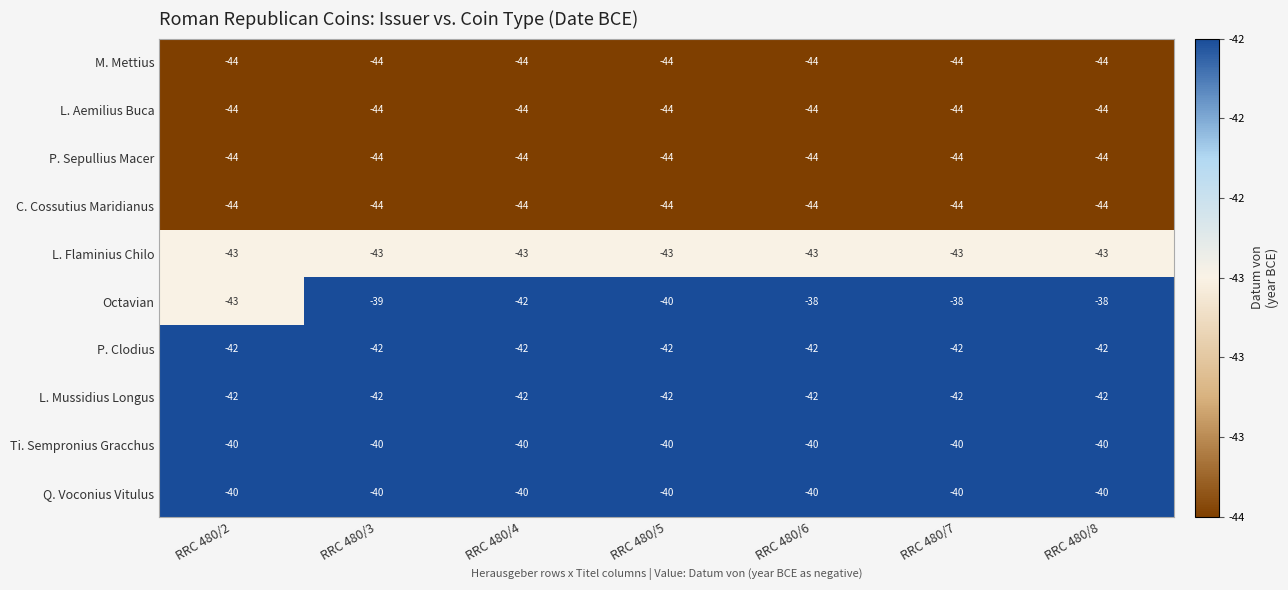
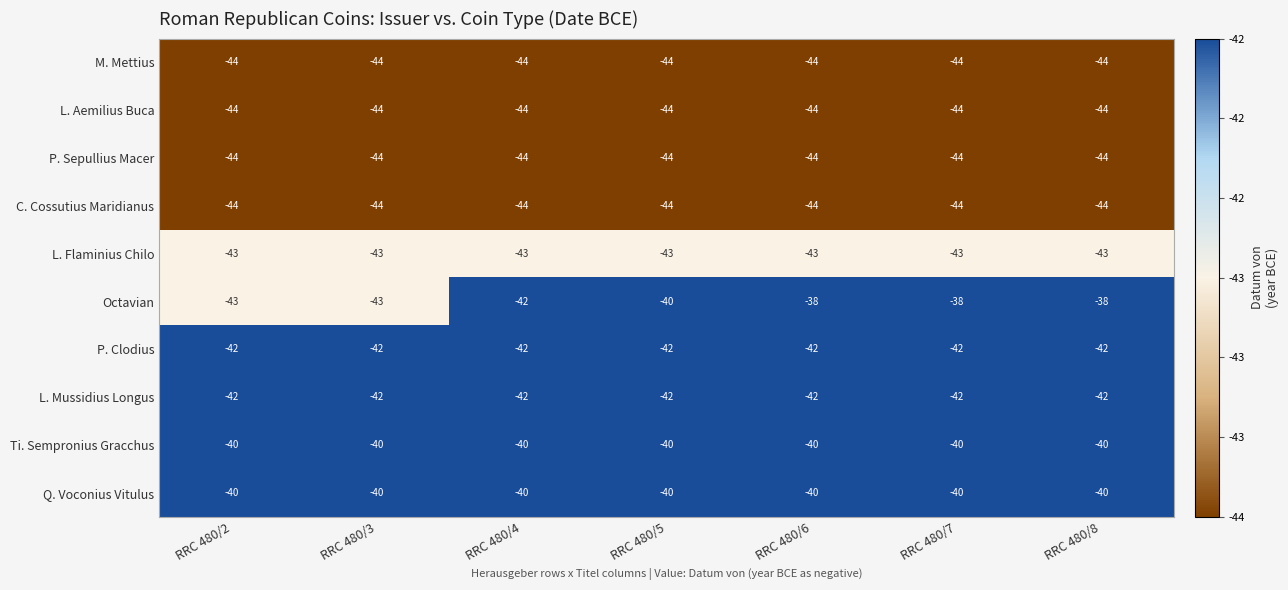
Octavian, RRC 480/3: -39 -> -43
